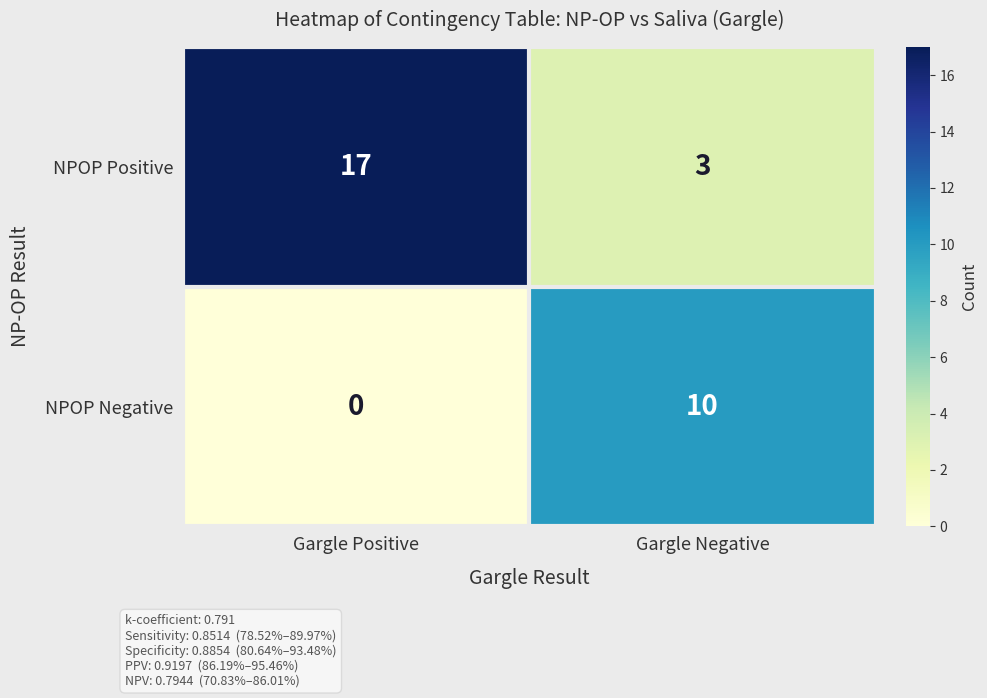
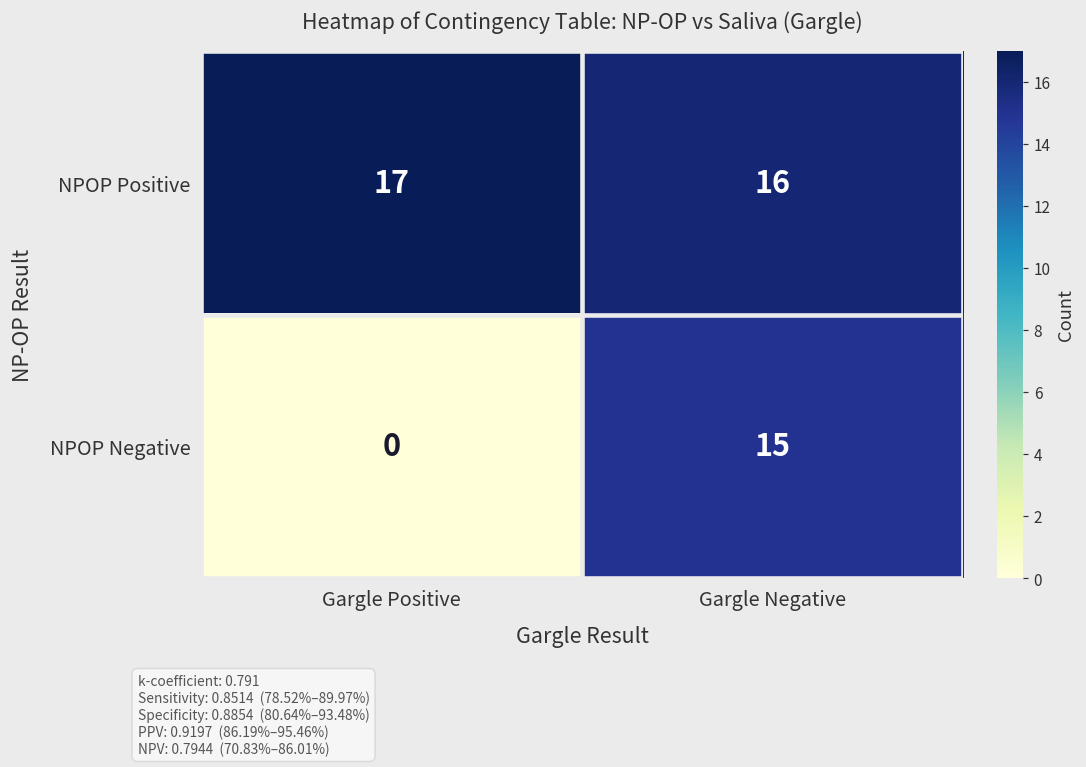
NPOP Positive, Gargle Negative: 3 -> 16
NPOP Negative, Gargle Negative: 10 -> 15
